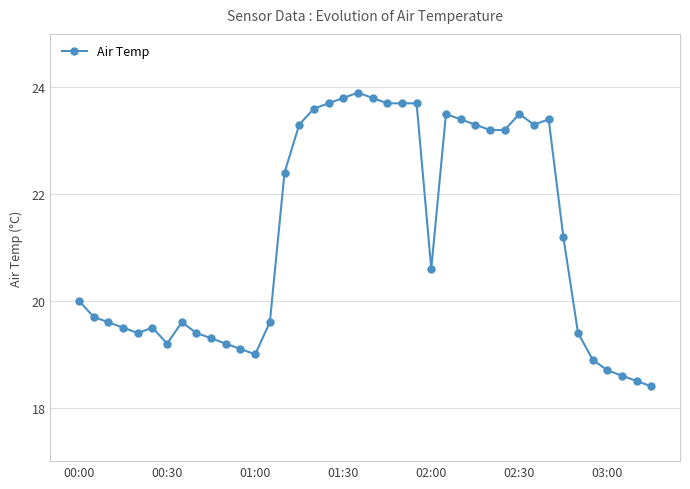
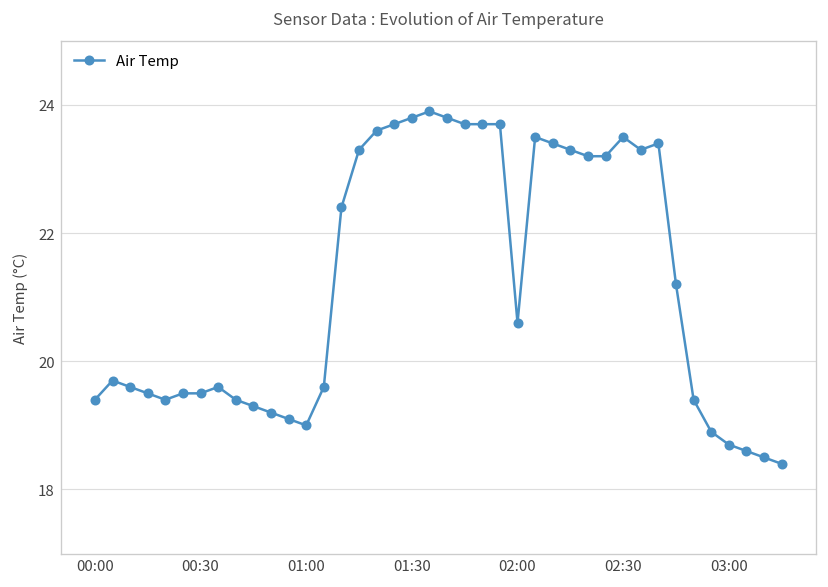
Air Temp, 00:00: 20.0 -> 19.4
Air Temp, 00:30: 19.2 -> 19.5
